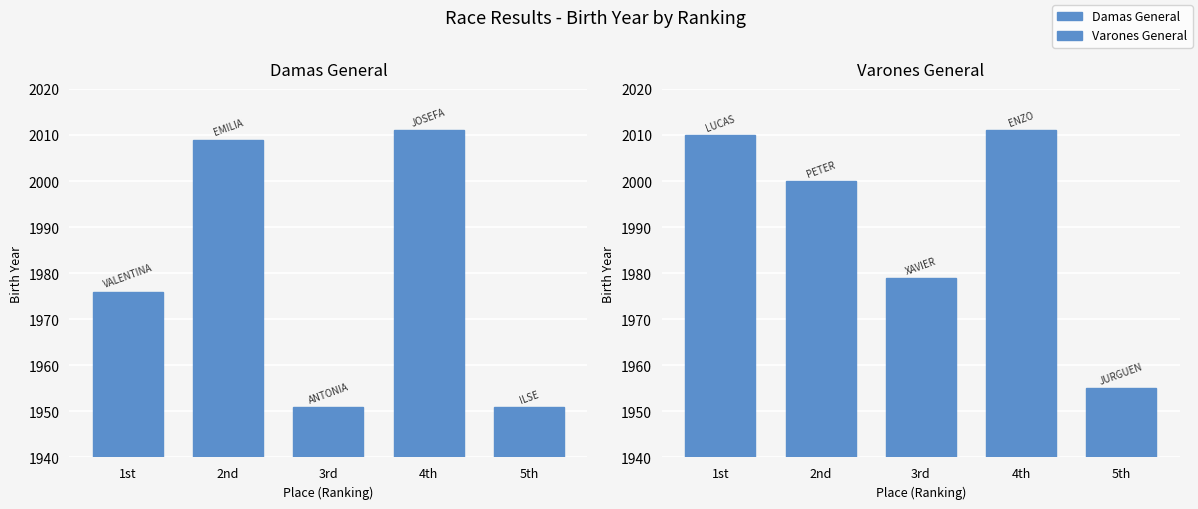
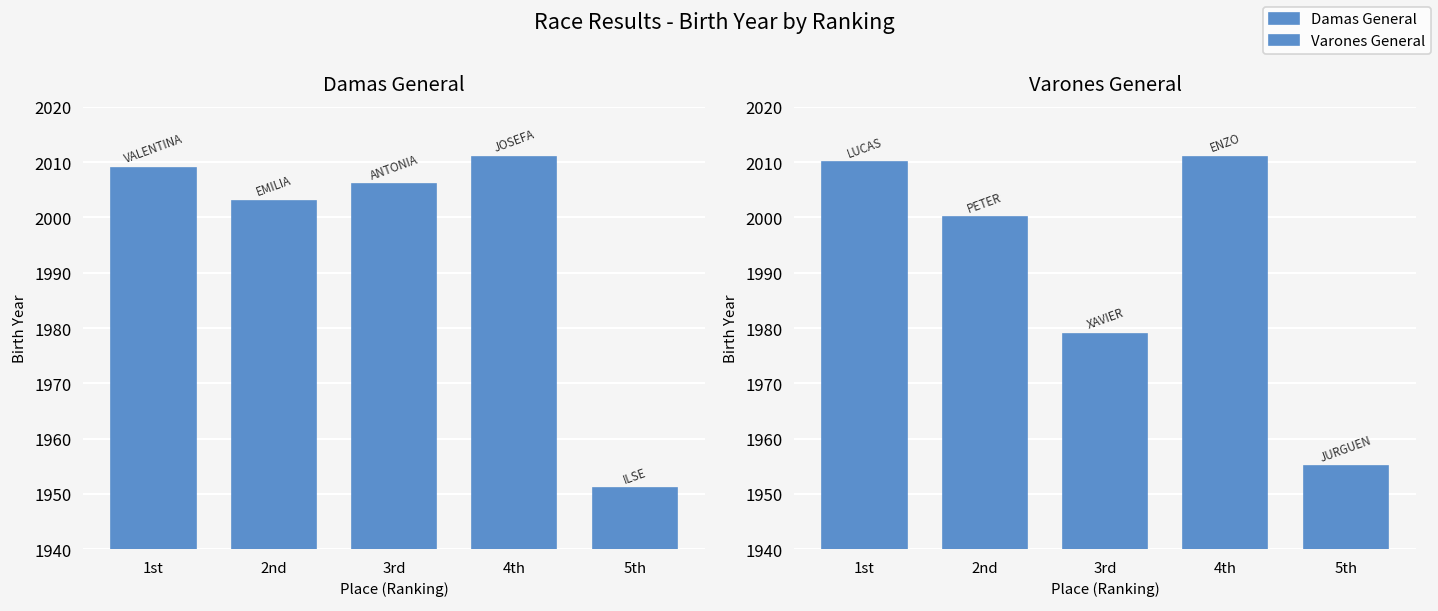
Damas General, 1st: 1976 -> 2009
Damas General, 2nd: 2009 -> 2003
Damas General, 3rd: 1951 -> 2006
